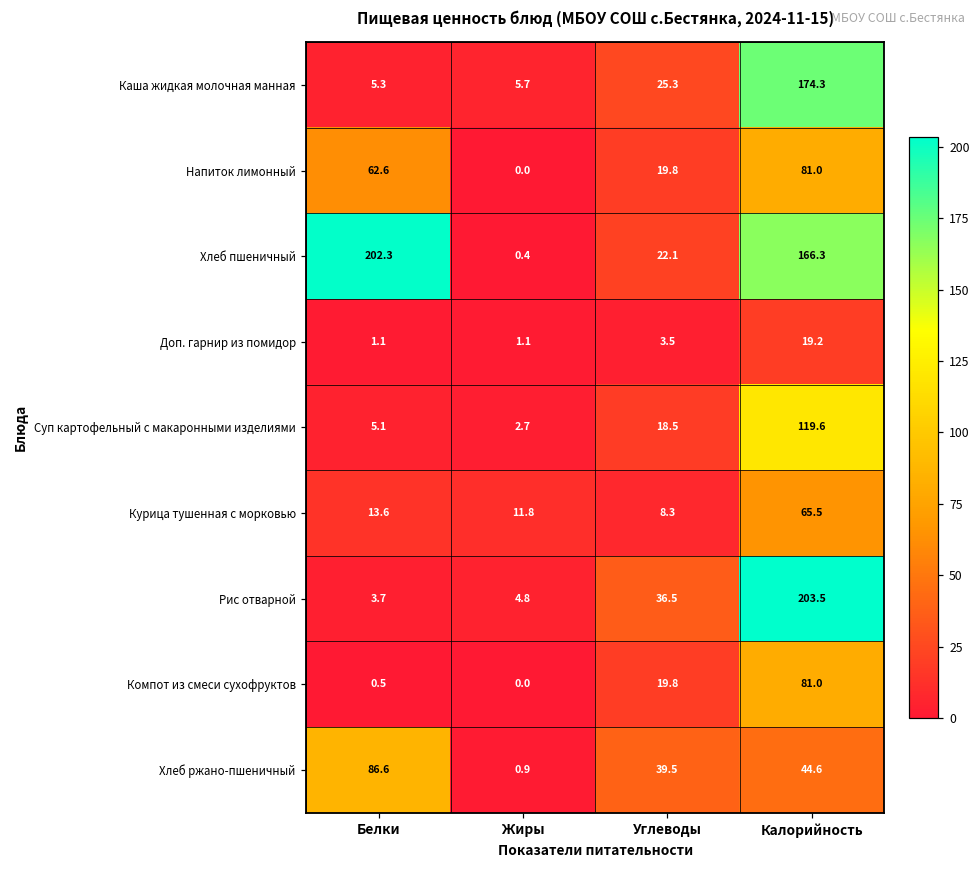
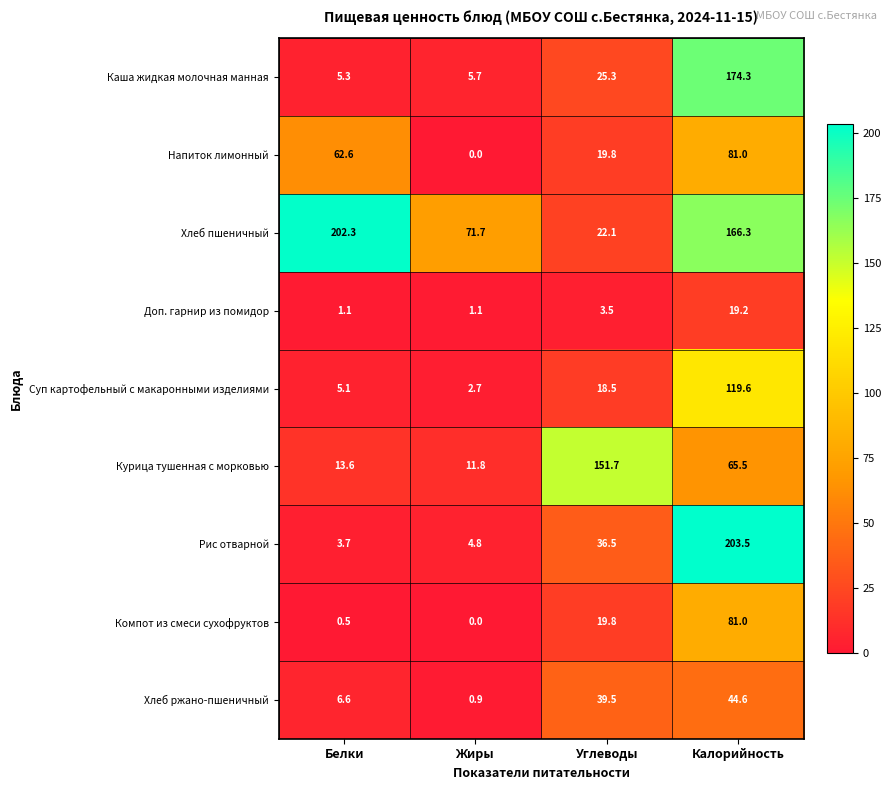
Хлеб пшеничный, Жиры: 0.4 -> 71.7
Курица тушенная с морковью, Углеводы: 8.3 -> 151.7
Хлеб ржано-пшеничный, Белки: 86.6 -> 6.6
